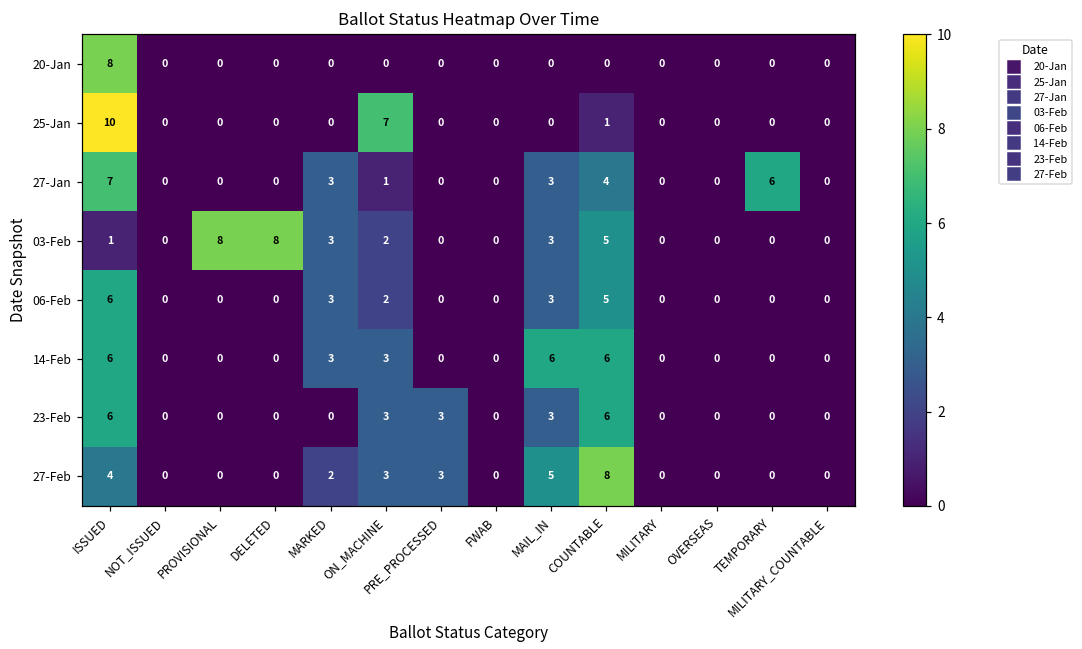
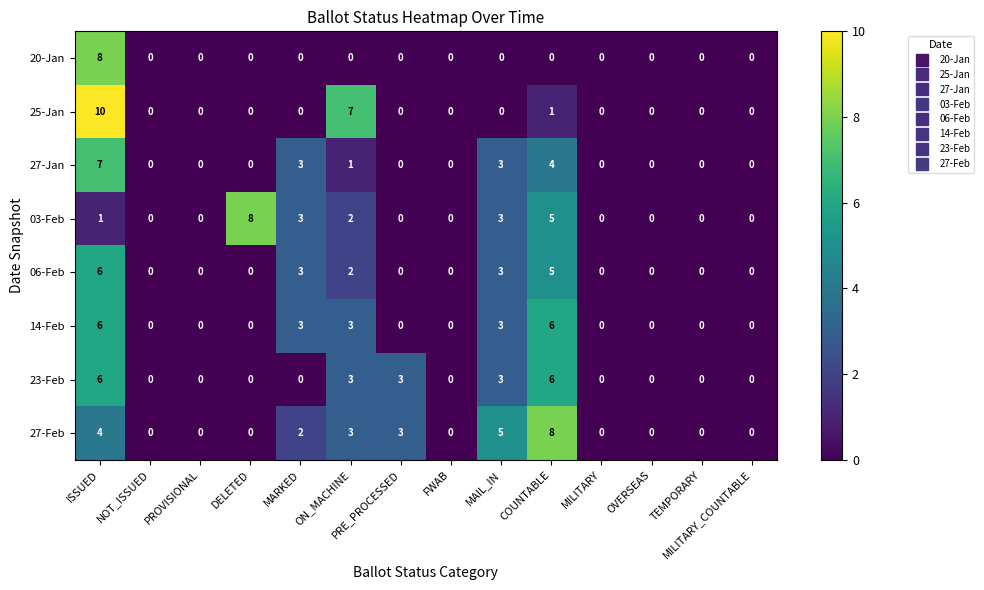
27-Jan, TEMPORARY: 6 -> 0
03-Feb, PROVISIONAL: 8 -> 0
14-Feb, MAIL_IN: 6 -> 3
